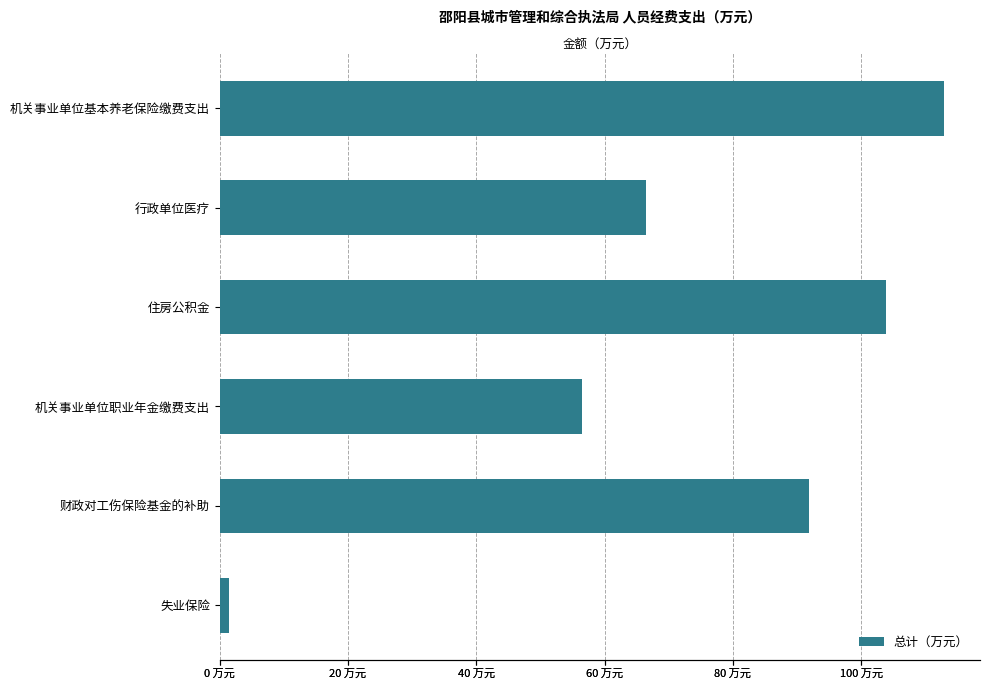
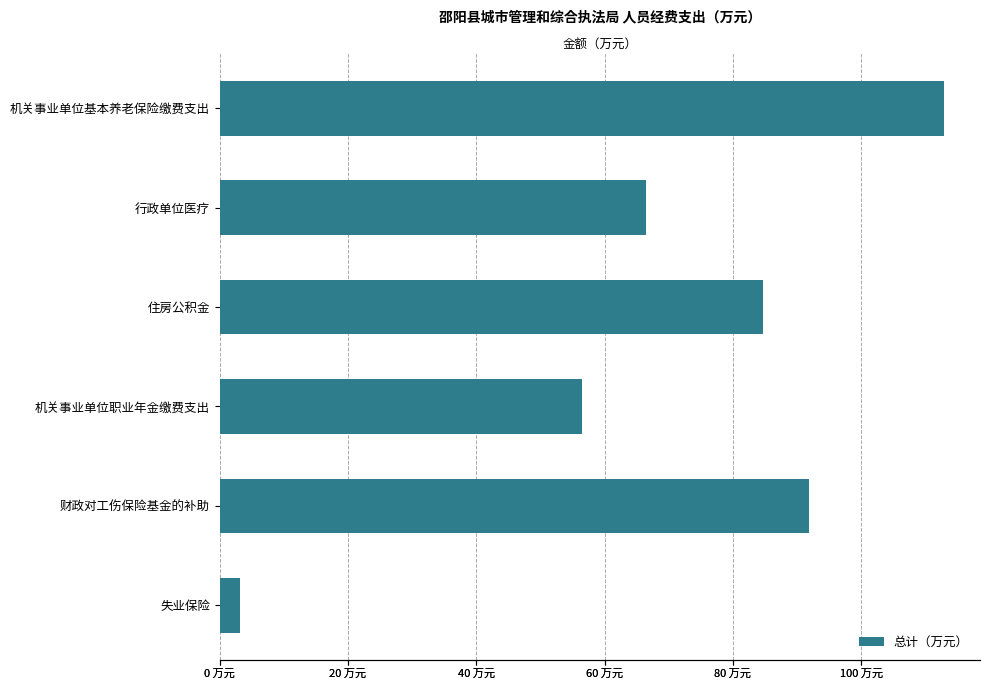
住房公积金: 104 万元 -> 85 万元
失业保险: 1 万元 -> 3 万元
